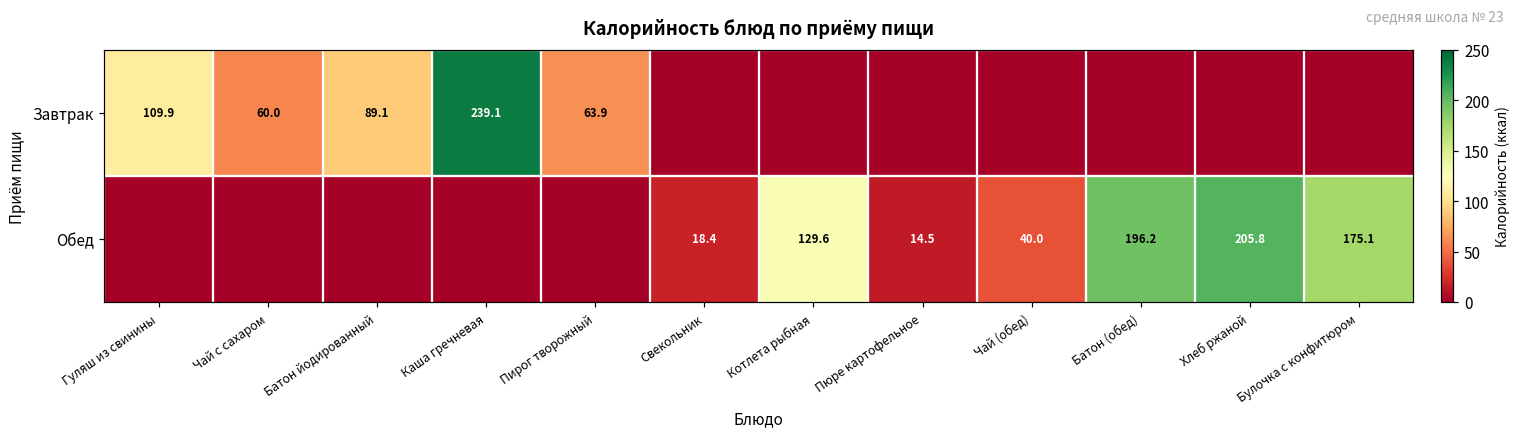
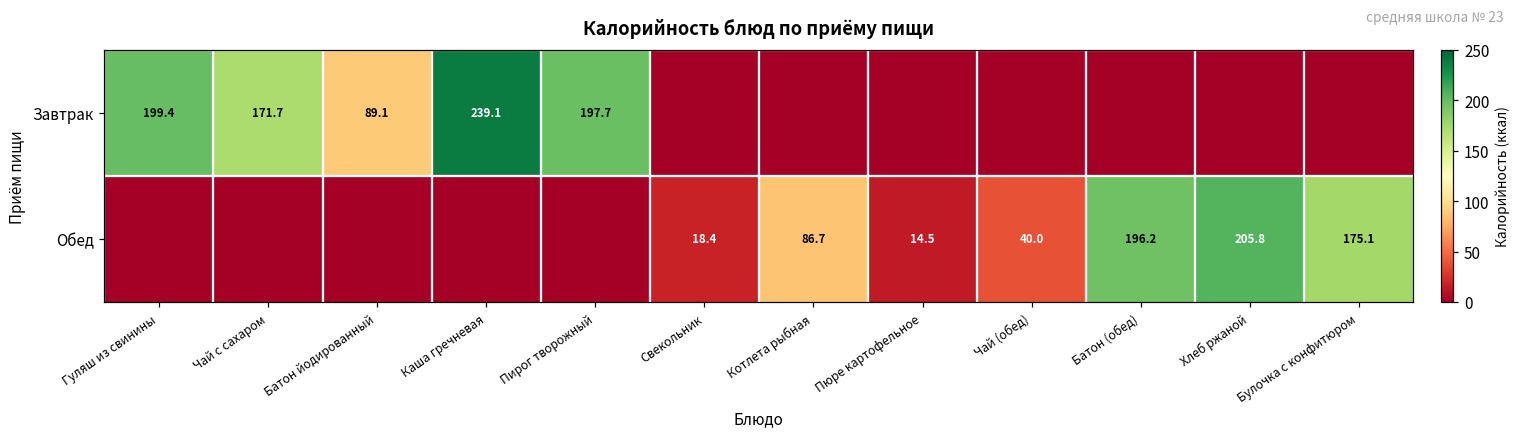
Завтрак, Гуляш из свинины: 109.9 -> 199.4
Завтрак, Чай с сахаром: 60.0 -> 171.7
Завтрак, Пирог творожный: 63.9 -> 197.7
Обед, Котлета рыбная: 129.6 -> 86.7
